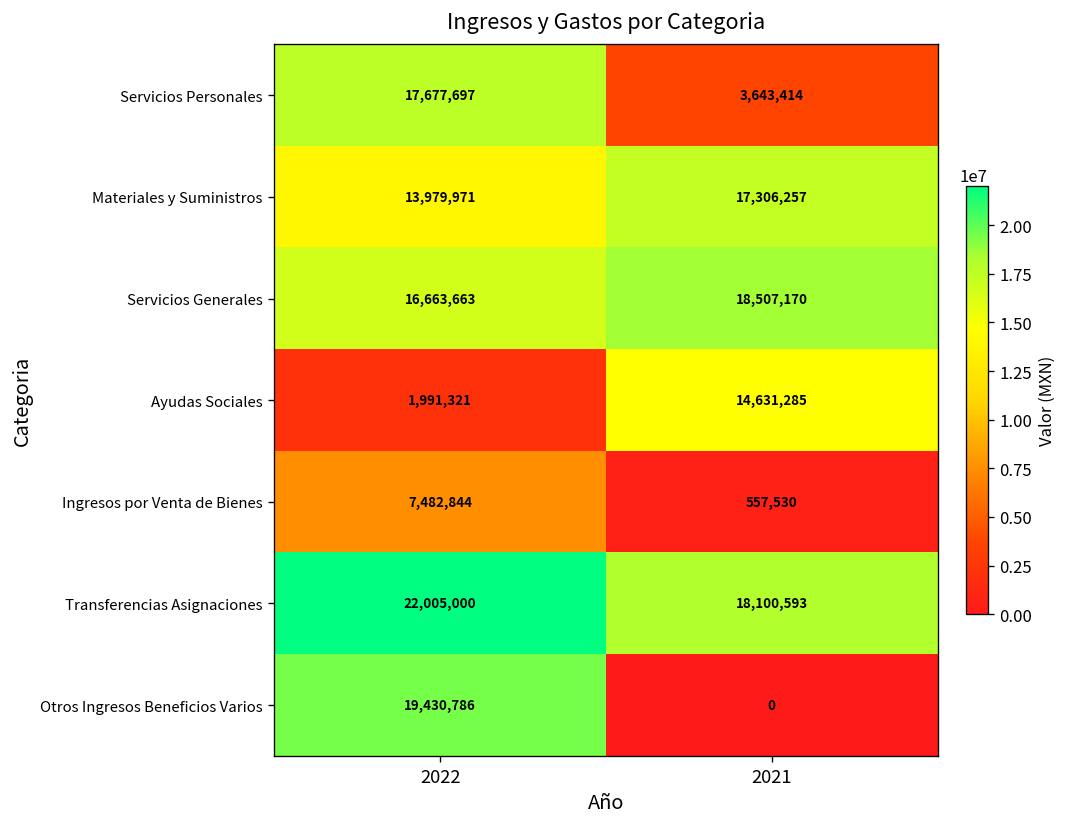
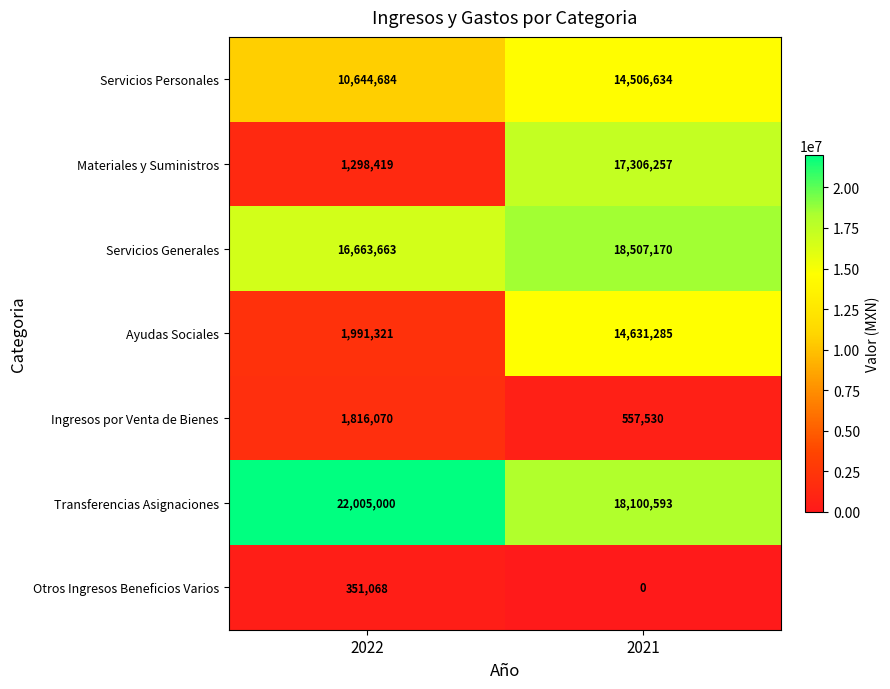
Servicios Personales, 2022: 17,677,697 -> 10,644,684
Servicios Personales, 2021: 3,643,414 -> 14,506,634
Materiales y Suministros, 2022: 13,979,971 -> 1,298,419
Ingresos por Venta de Bienes, 2022: 7,482,844 -> 1,816,070
Otros Ingresos Beneficios Varios, 2022: 19,430,786 -> 351,068
